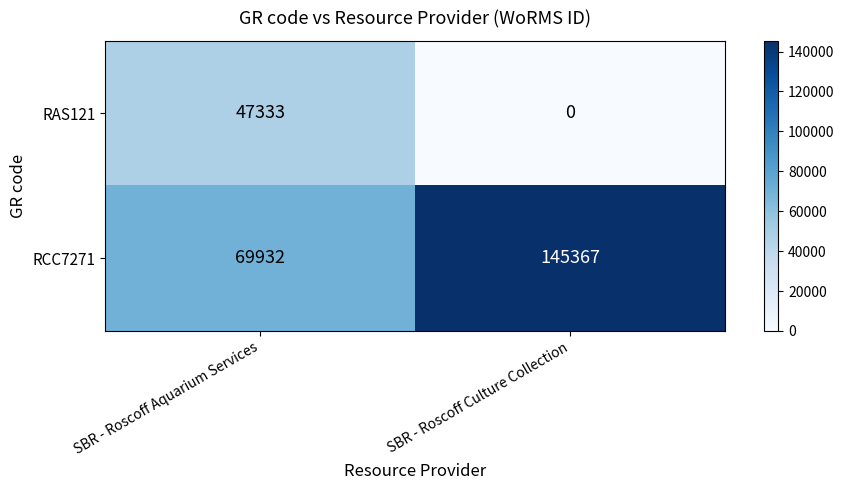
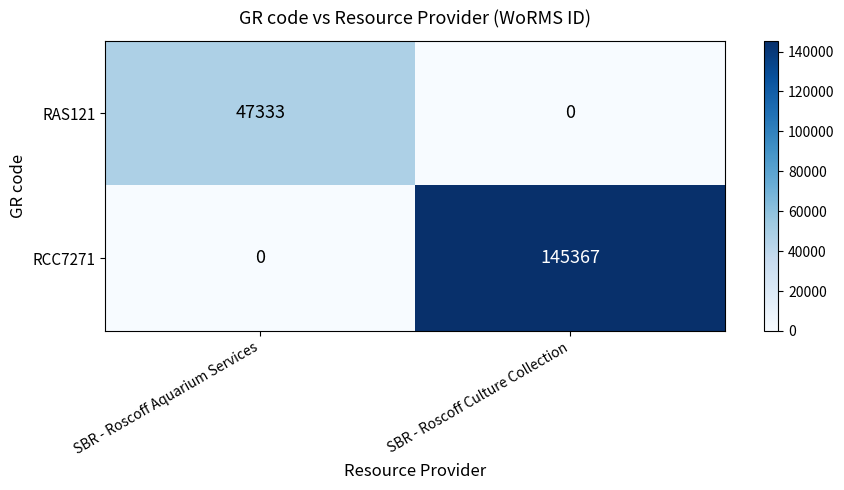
RCC7271, SBR - Roscoff Aquarium Services: 69932 -> 0
